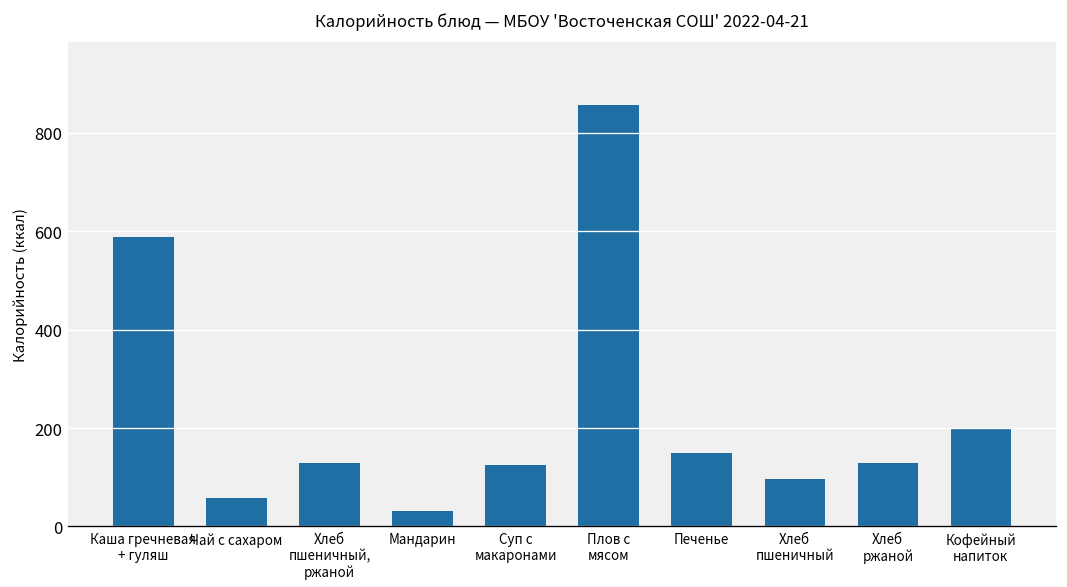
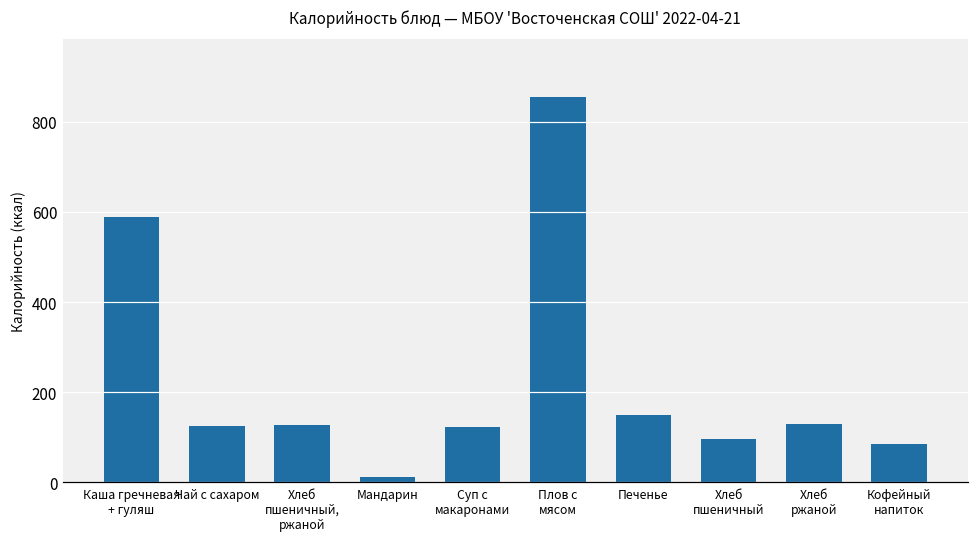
Чай с сахаром: 60 -> 130
Мандарин: 30 -> 10
Кофейный напиток: 200 -> 90
